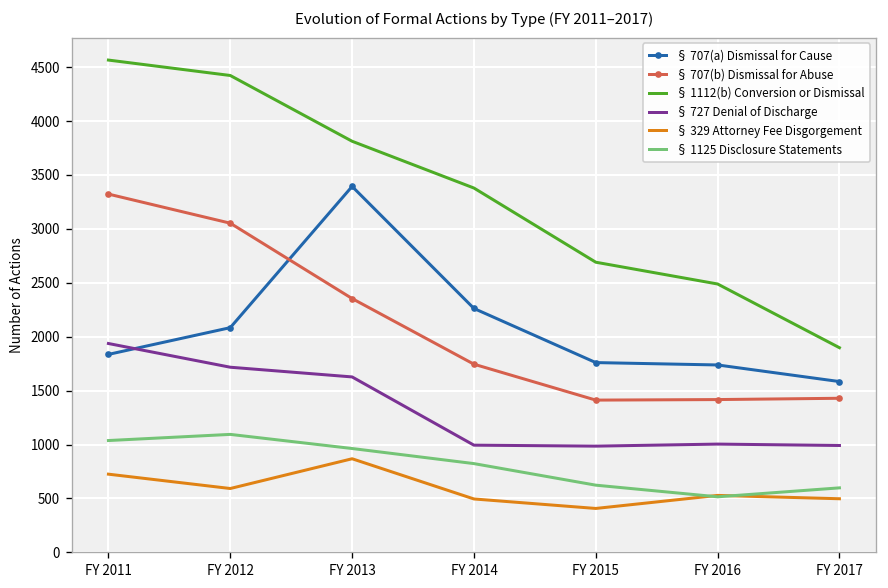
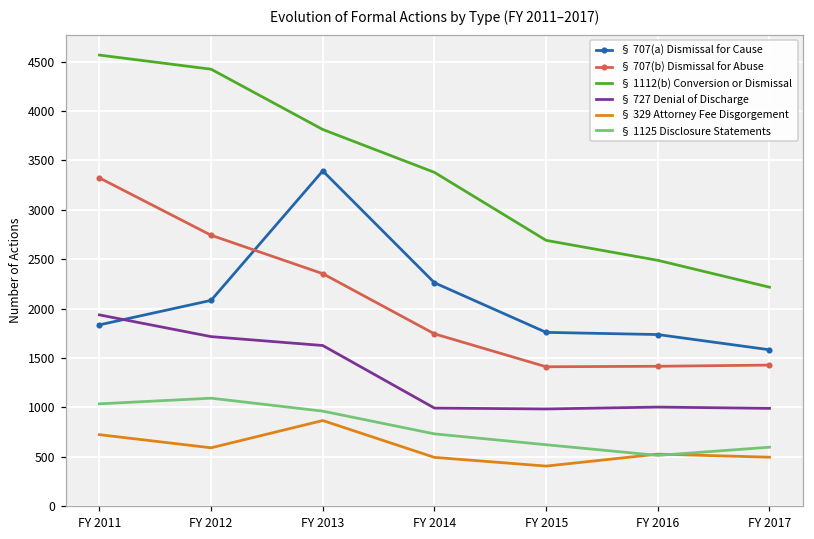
§ 707(b) Dismissal for Abuse, FY 2012: 3100 -> 2700
§ 1125 Disclosure Statements, FY 2014: 800 -> 700
§ 1112(b) Conversion or Dismissal, FY 2017: 1900 -> 2200
